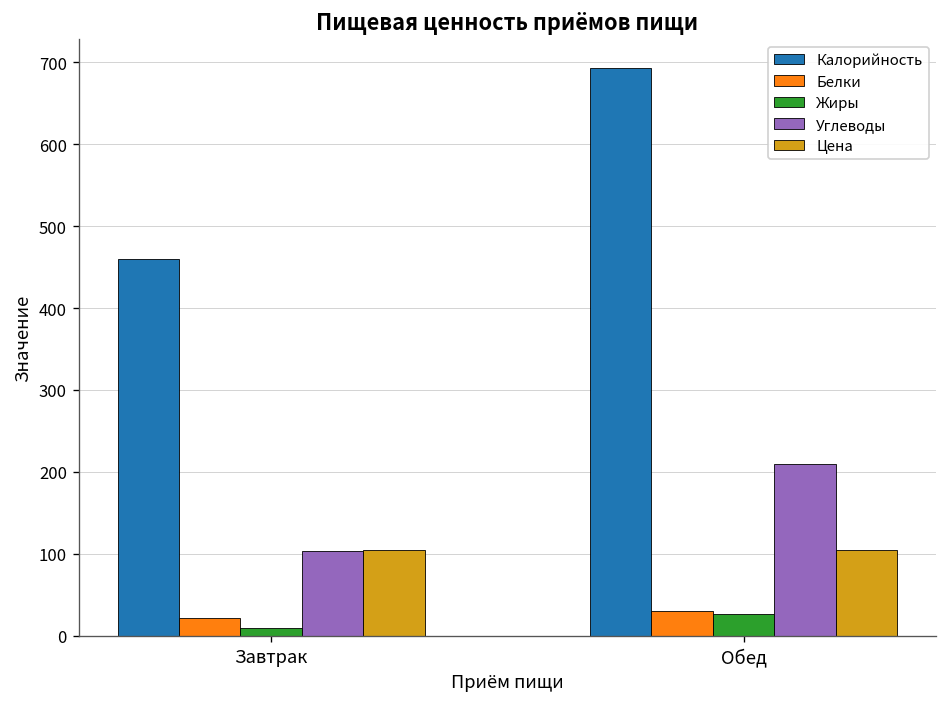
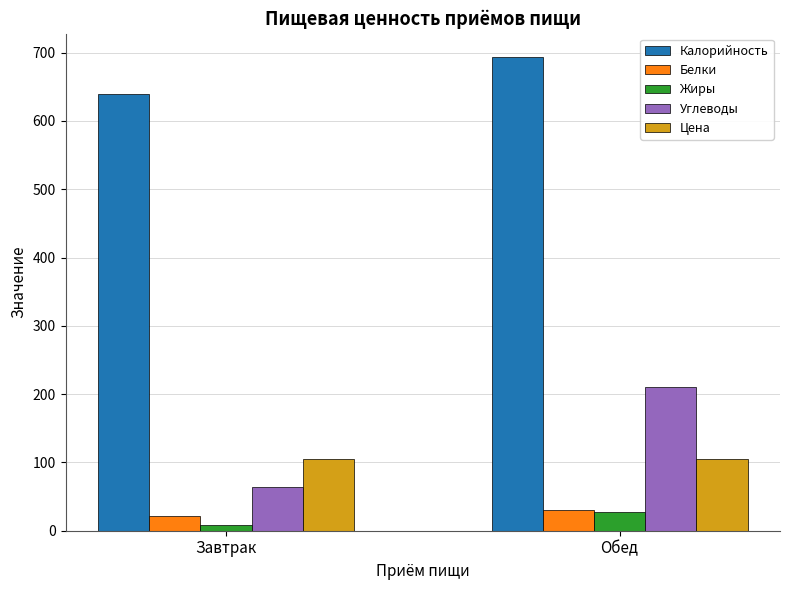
Калорийность, Завтрак: 460 -> 640
Углеводы, Завтрак: 100 -> 60
